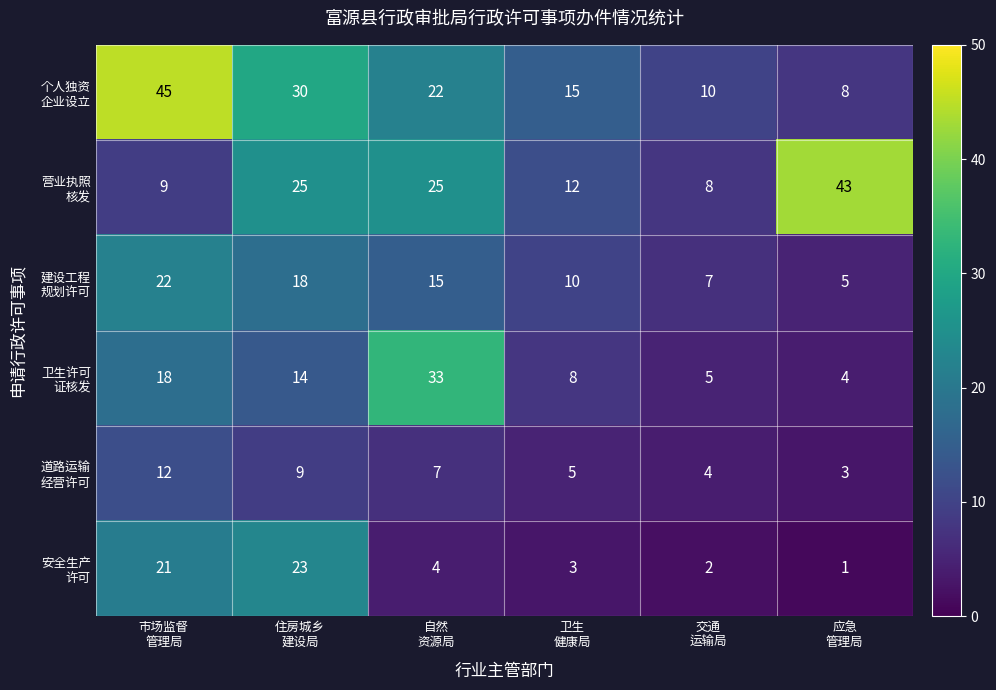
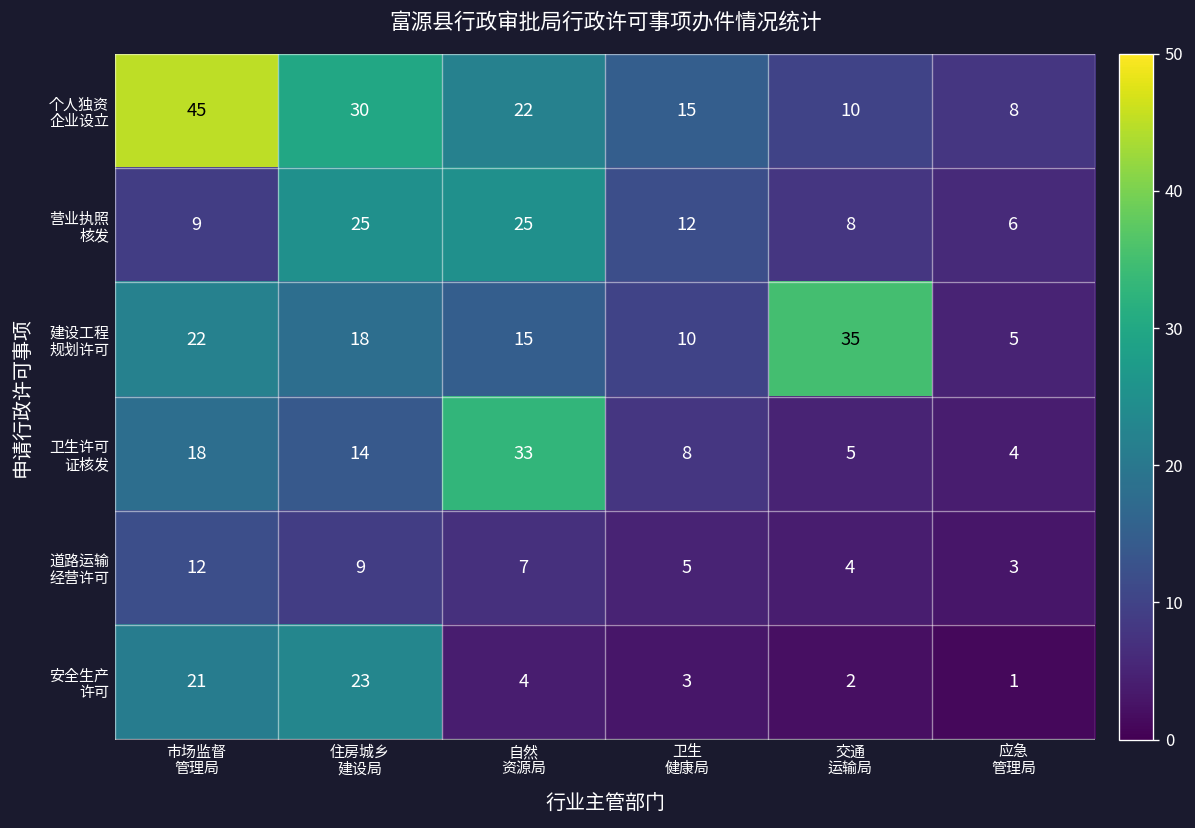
营业执照 核发, 应急 管理局: 43 -> 6
建设工程 规划许可, 交通 运输局: 7 -> 35
